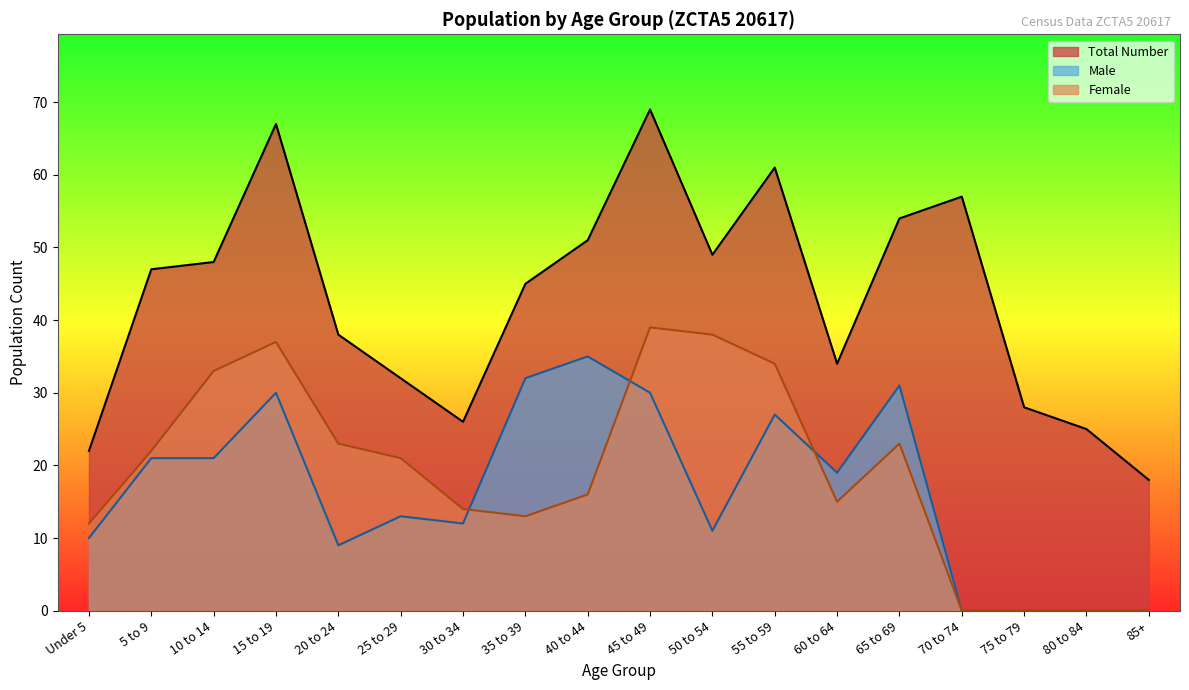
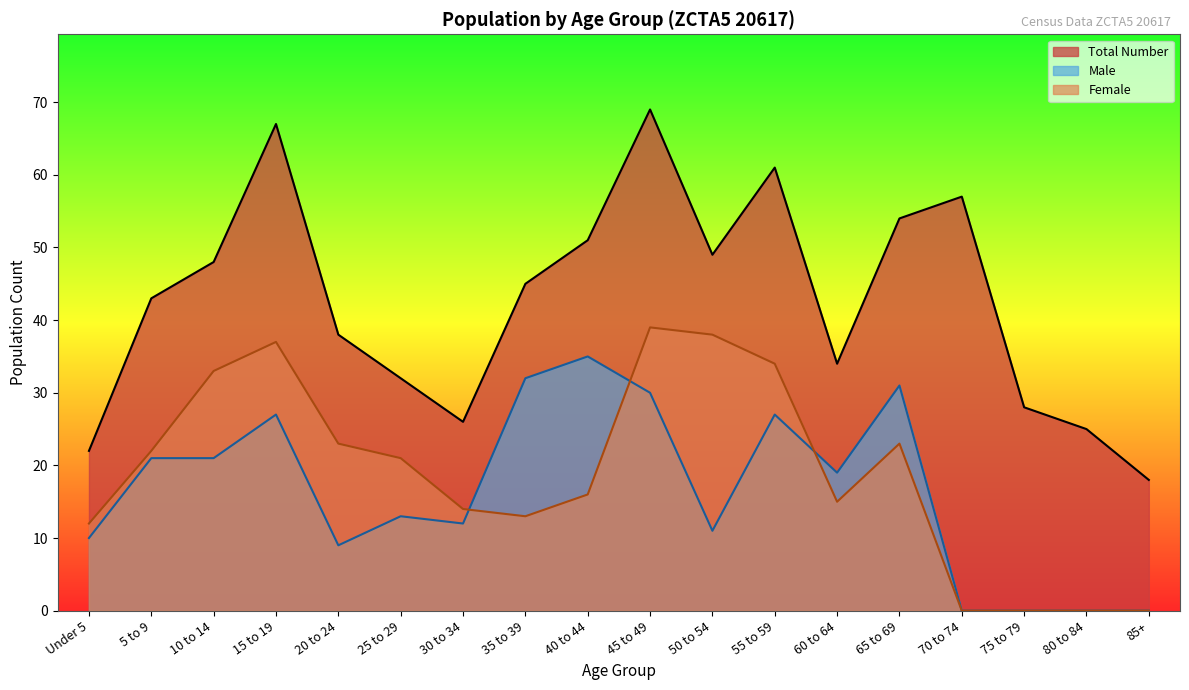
Total Number, 5 to 9: 47 -> 43
Male, 15 to 19: 30 -> 27
